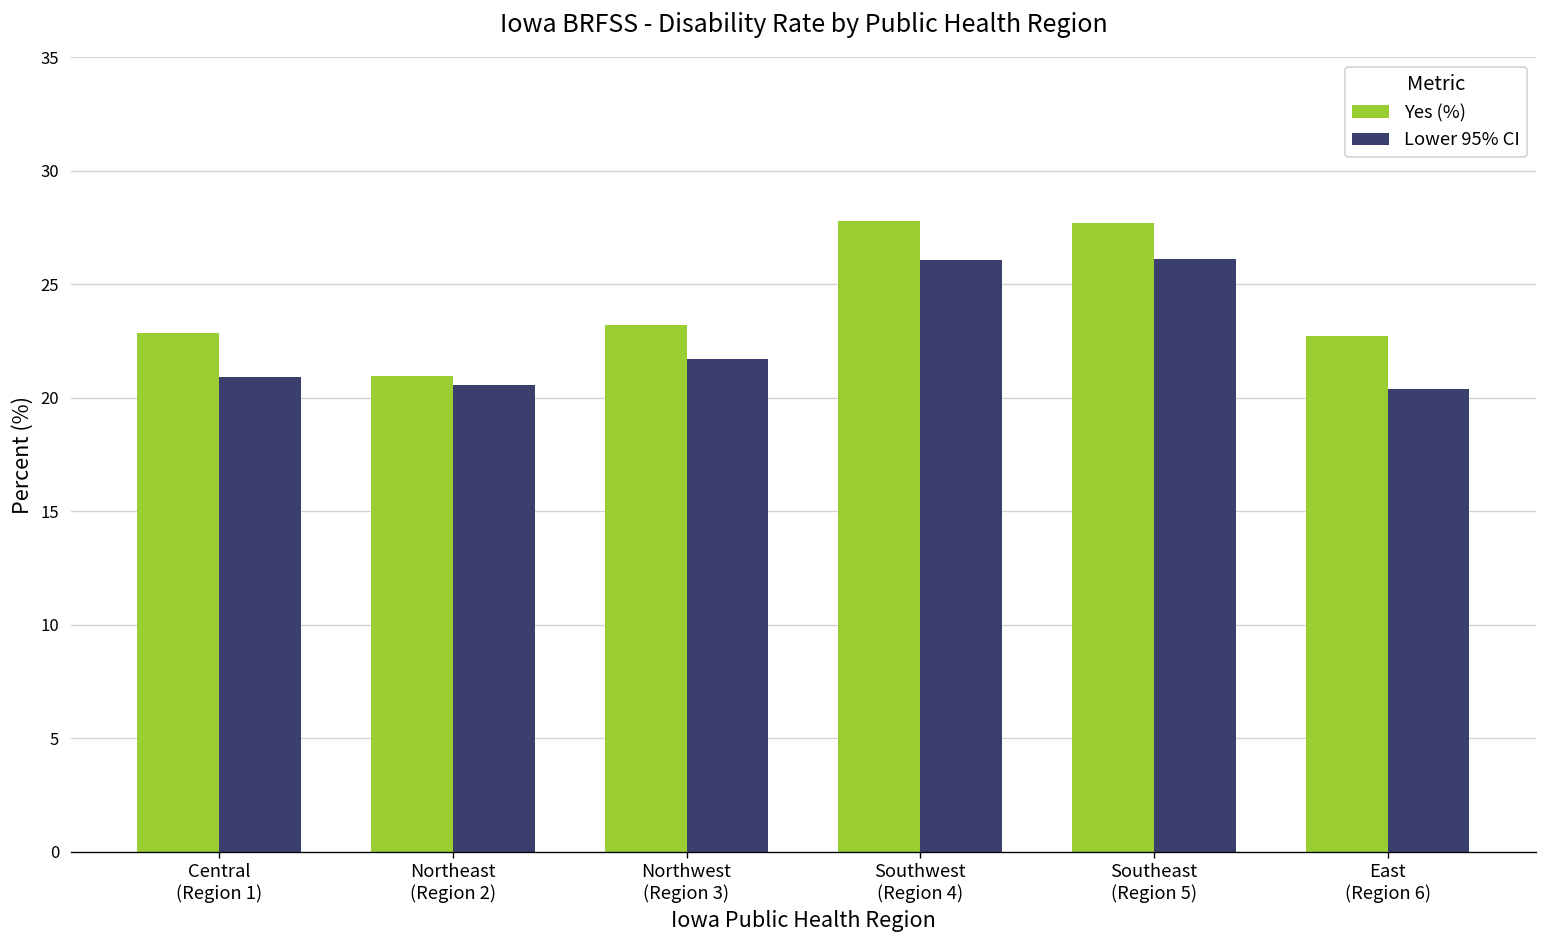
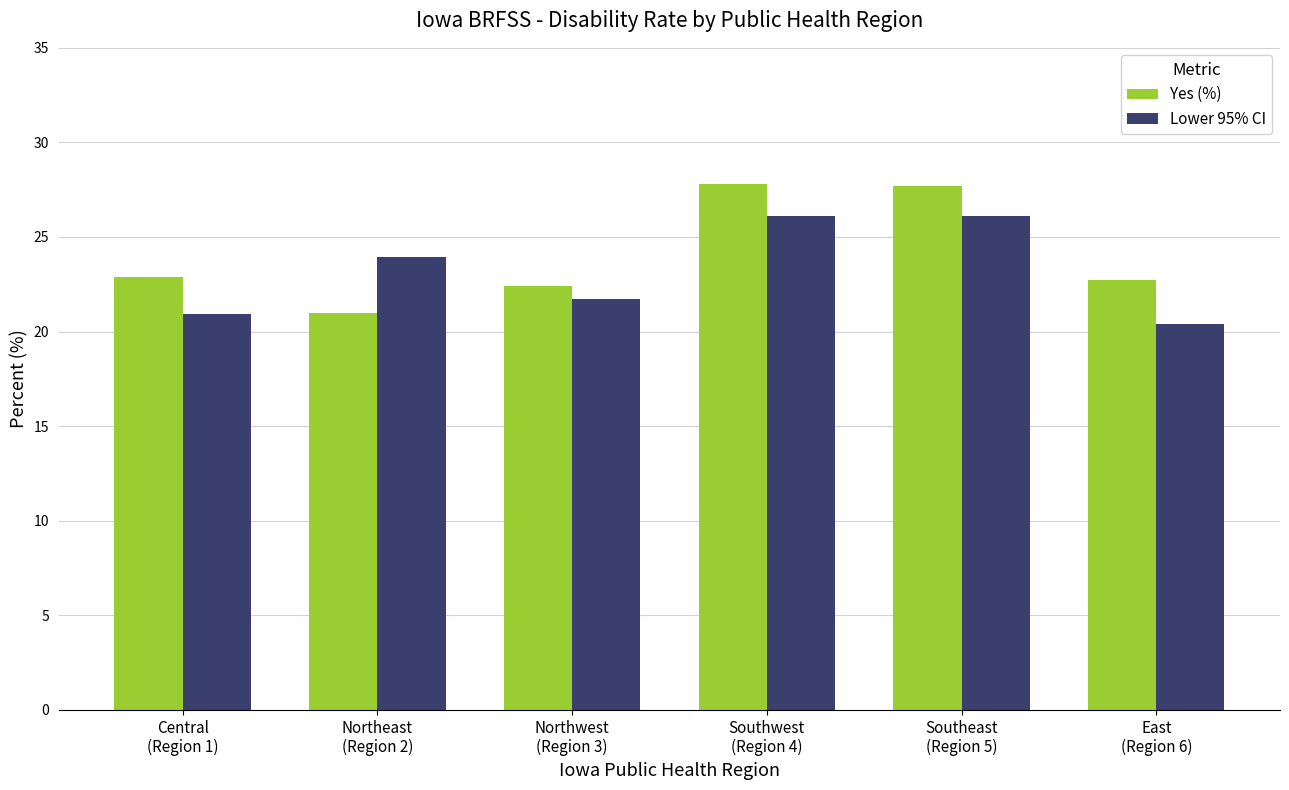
Lower 95% CI, Northeast (Region 2): 20.6 -> 24.0
Yes (%), Northwest (Region 3): 23.2 -> 22.4
